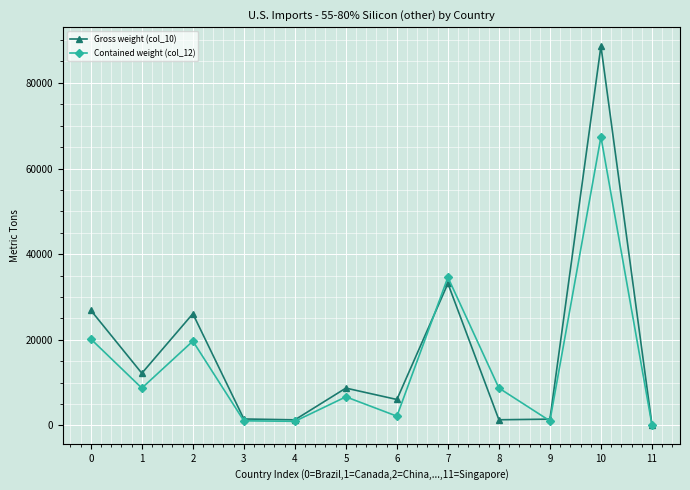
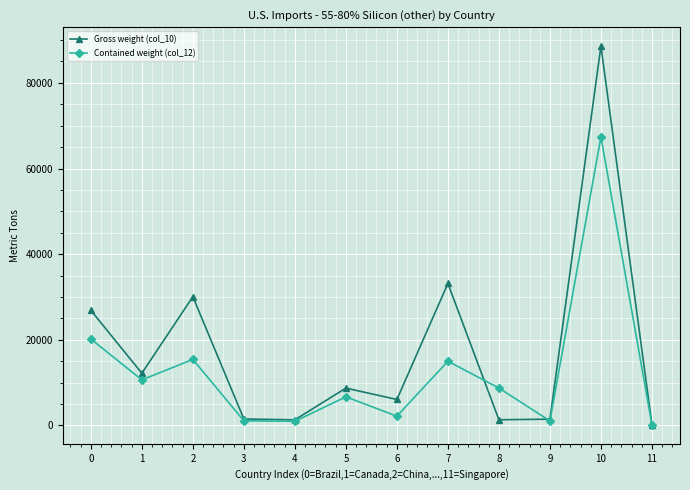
Contained weight (col_12), 1: 9000 -> 11000
Gross weight (col_10), 2: 26000 -> 30000
Contained weight (col_12), 2: 20000 -> 15000
Contained weight (col_12), 7: 35000 -> 15000
